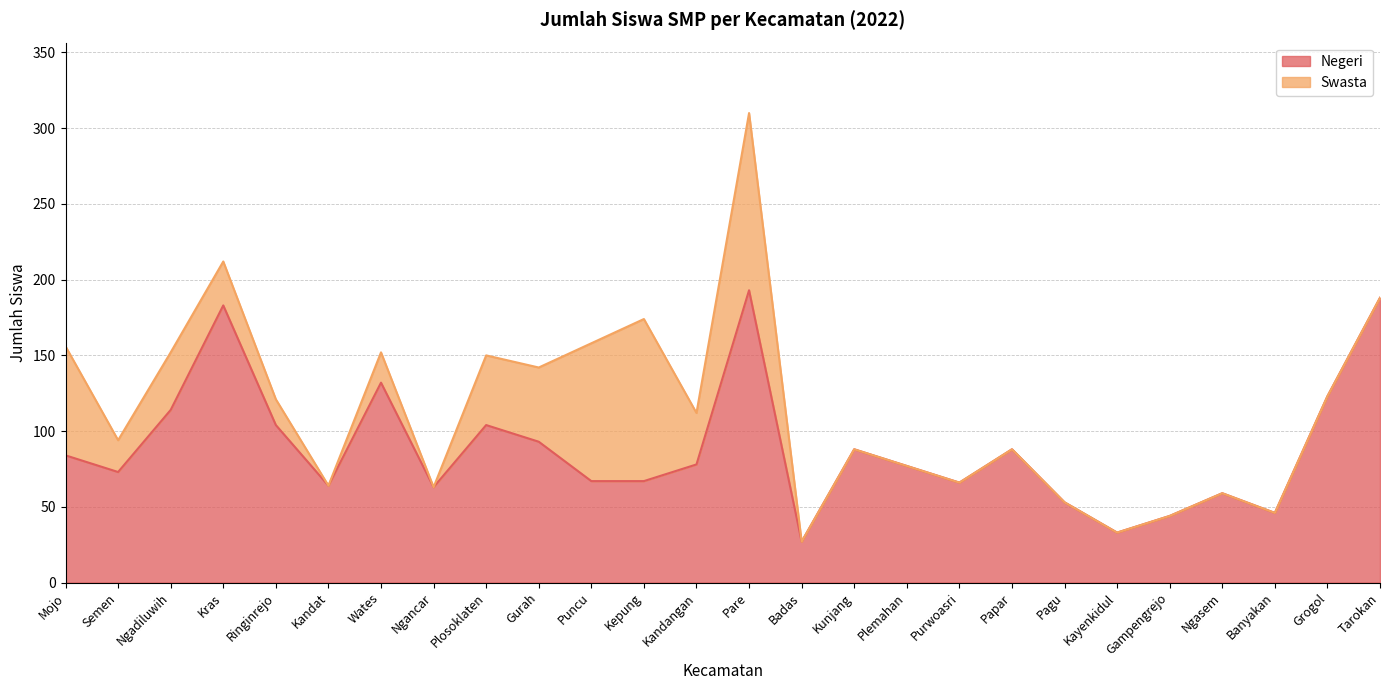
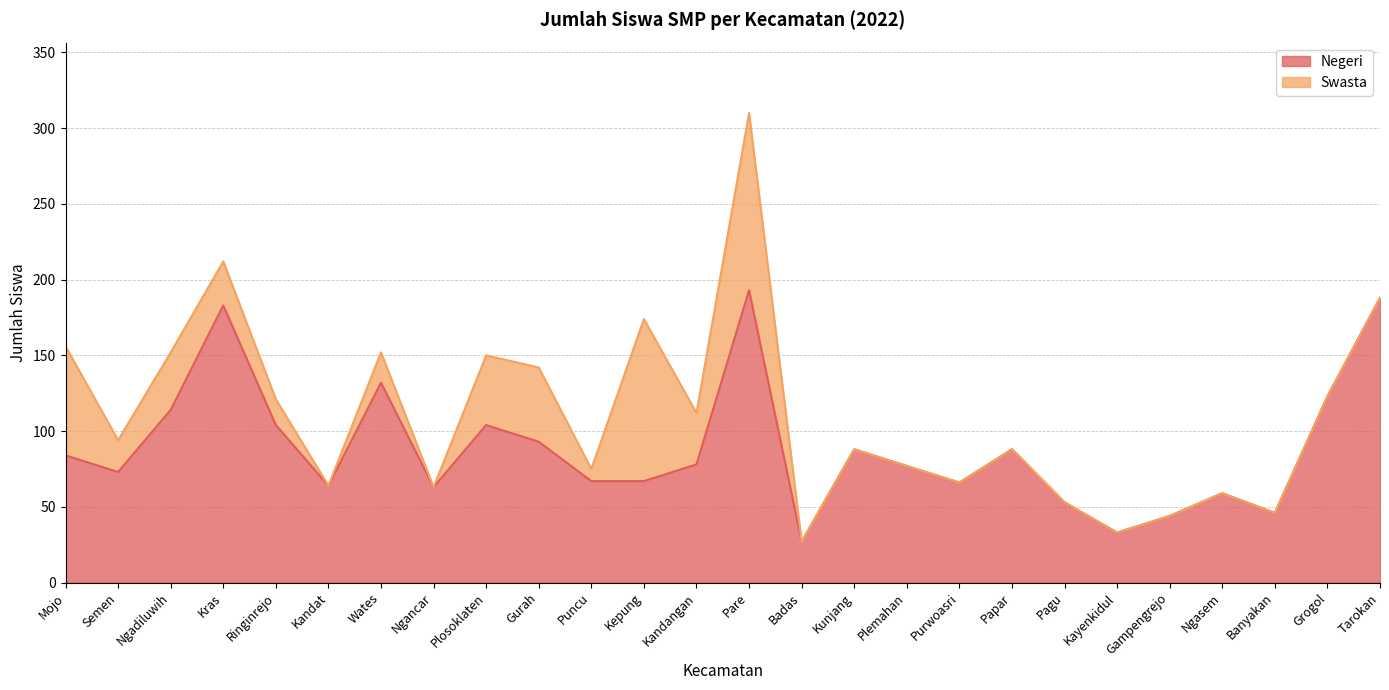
Swasta, Puncu: 91 -> 8
